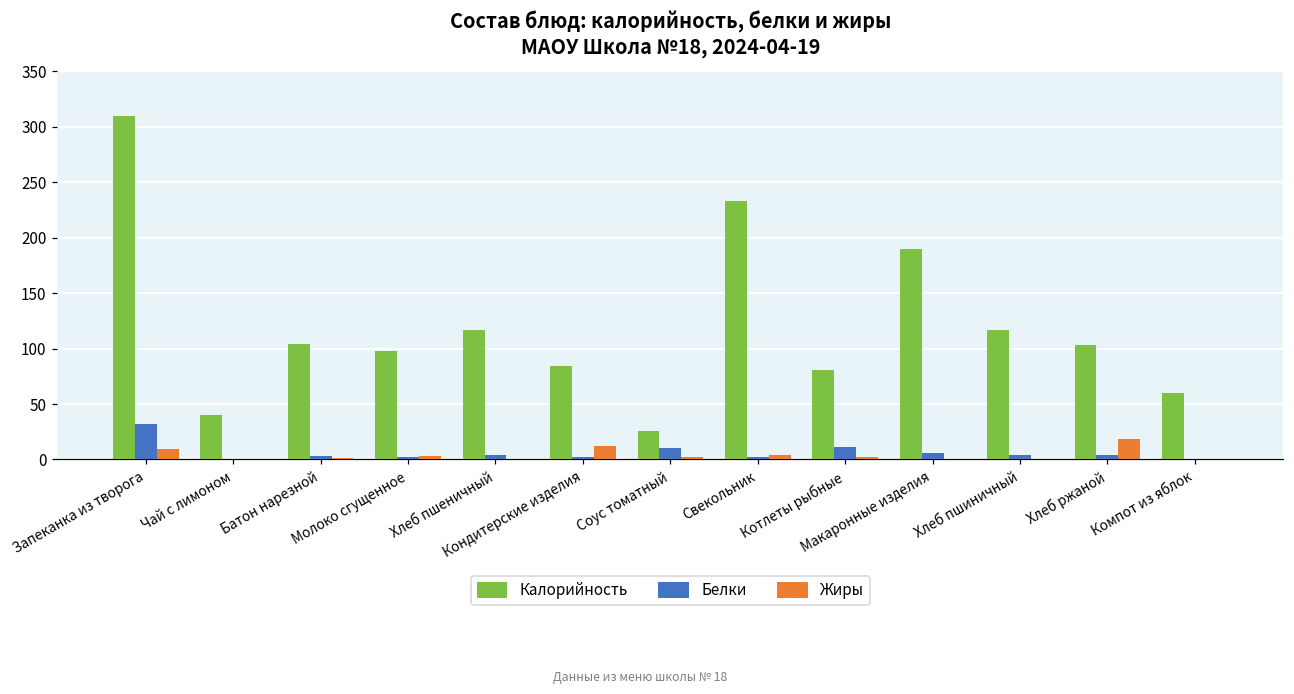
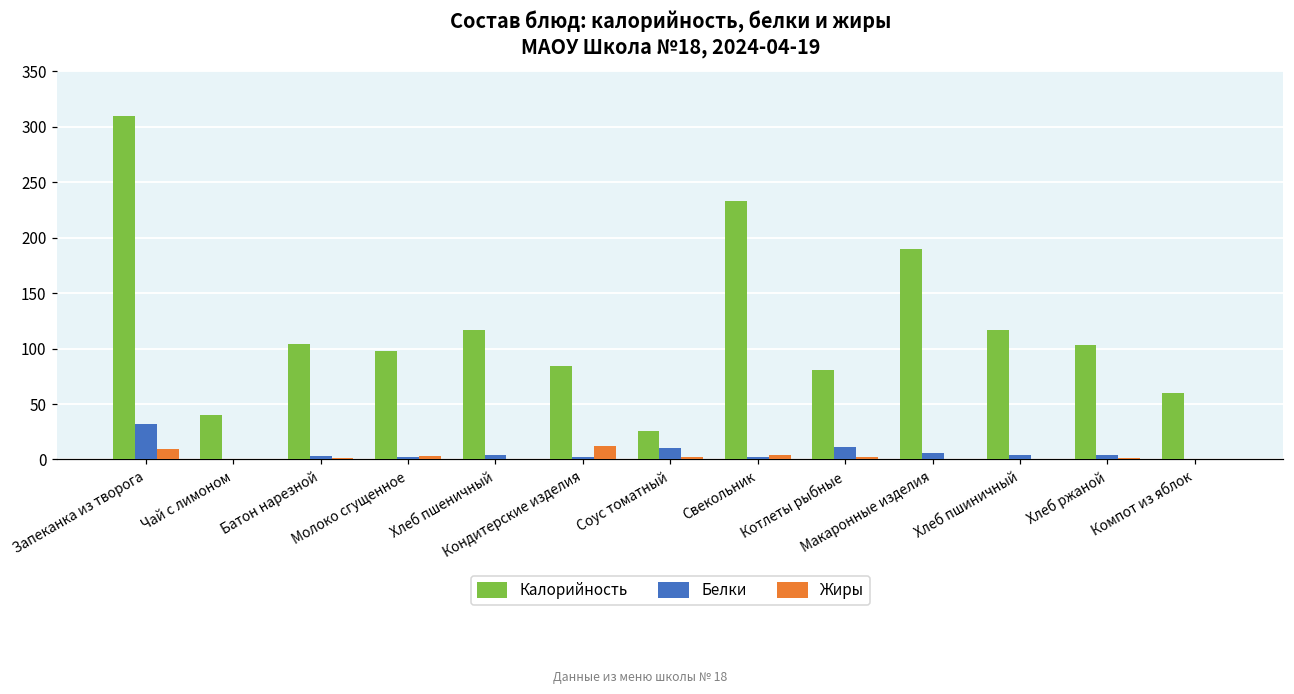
Жиры, Хлеб ржаной: 18 -> 1
